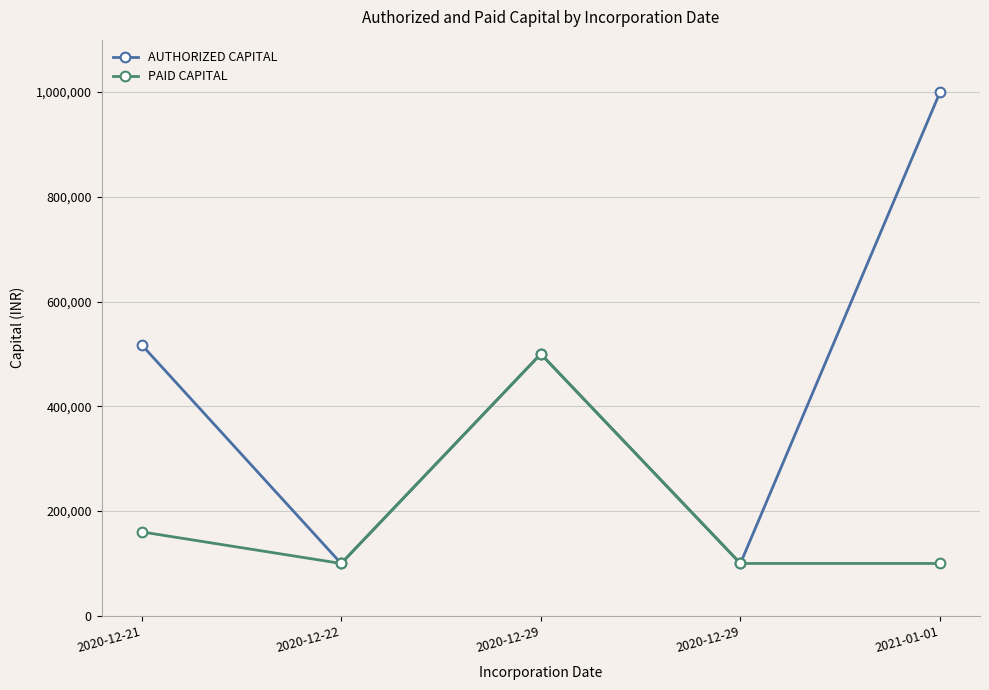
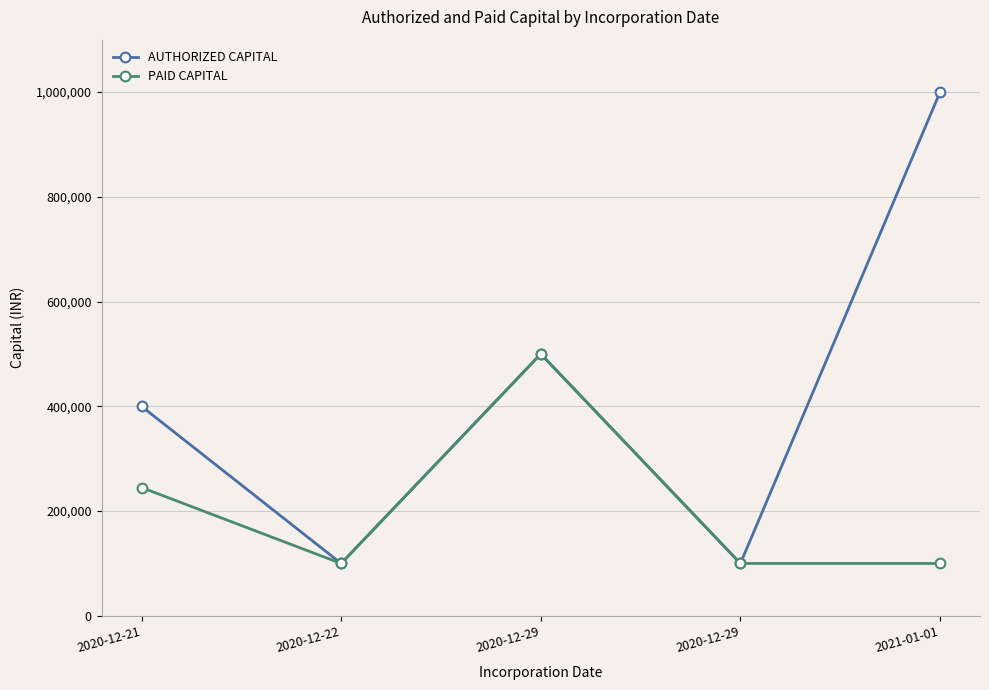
AUTHORIZED CAPITAL, 2020-12-21: 520,000 -> 400,000
PAID CAPITAL, 2020-12-21: 160,000 -> 250,000
